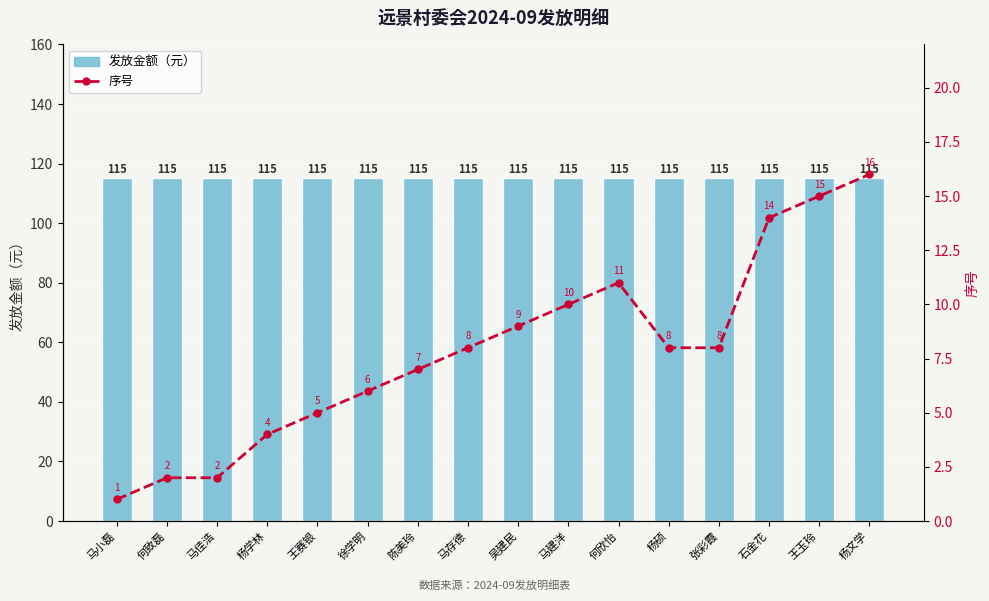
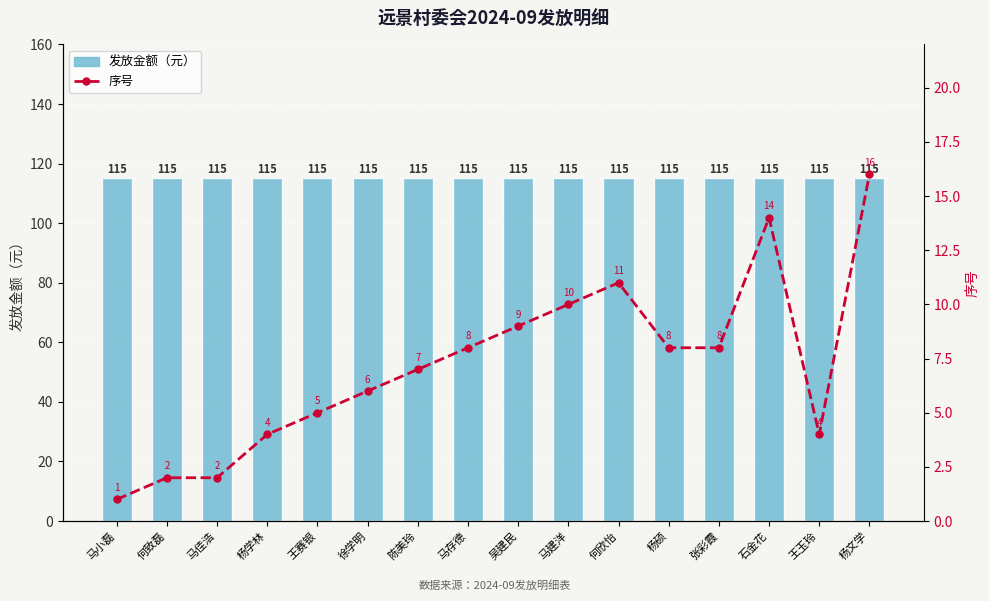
序号, 王玉玲: 15 -> 4
